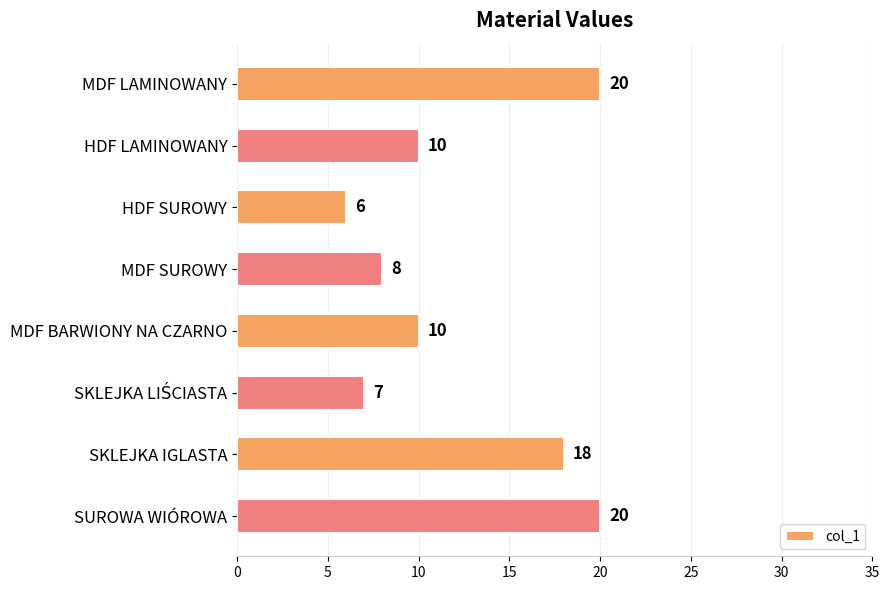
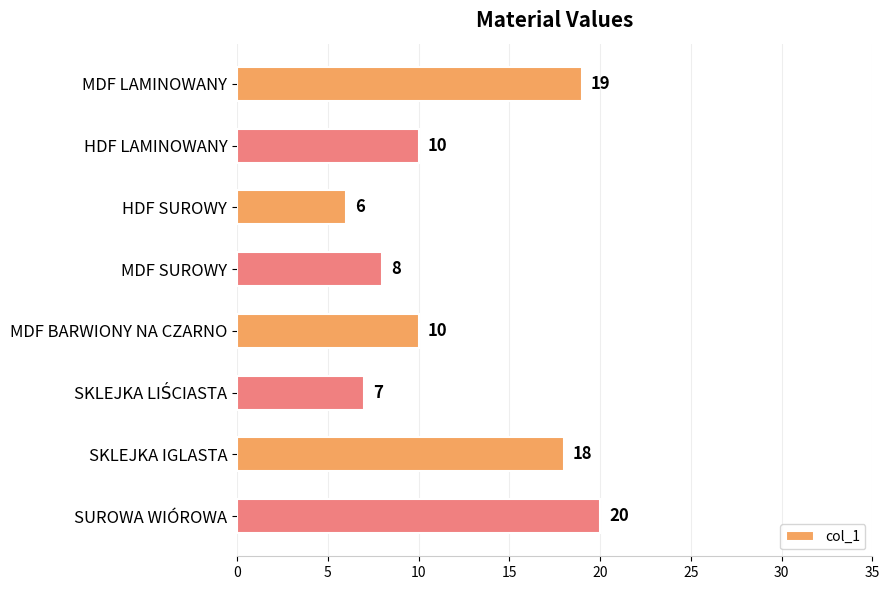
MDF LAMINOWANY: 20 -> 19
